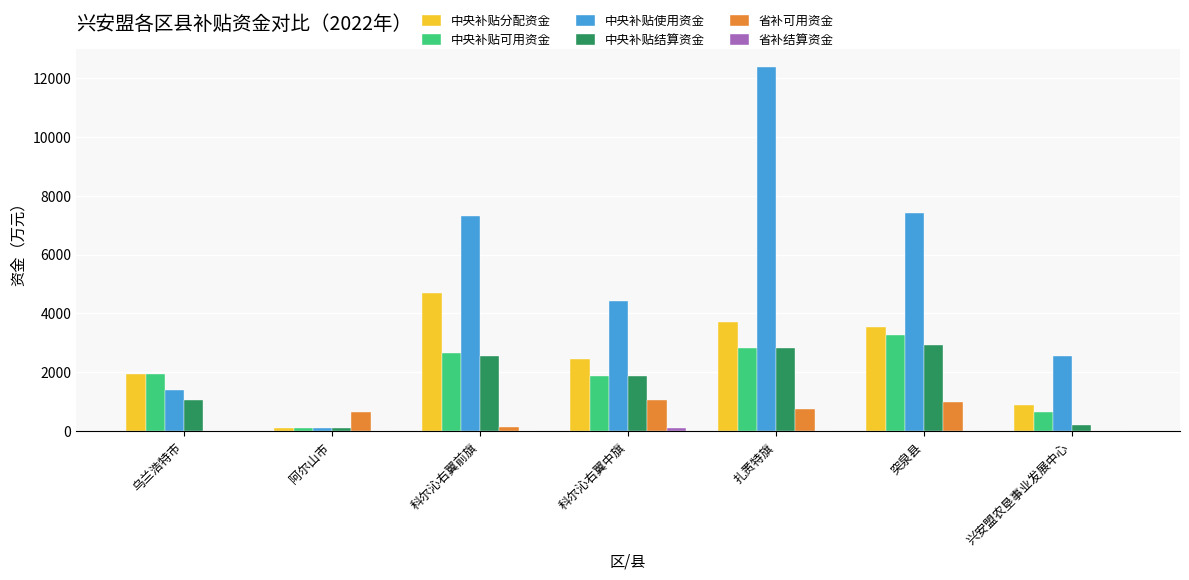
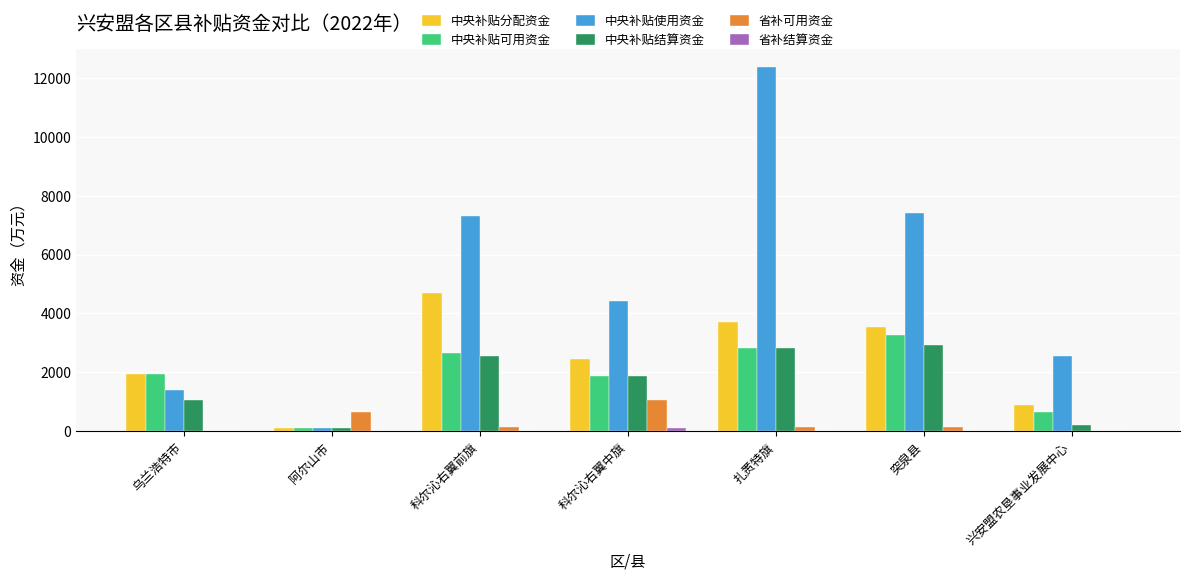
省补可用资金, 扎赉特旗: 800 -> 200
省补可用资金, 突泉县: 1000 -> 100
